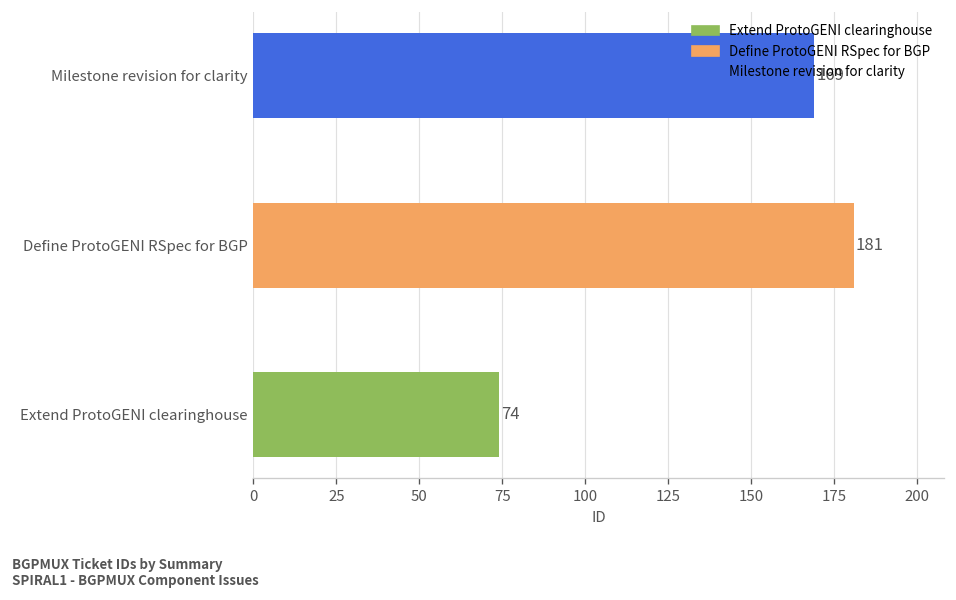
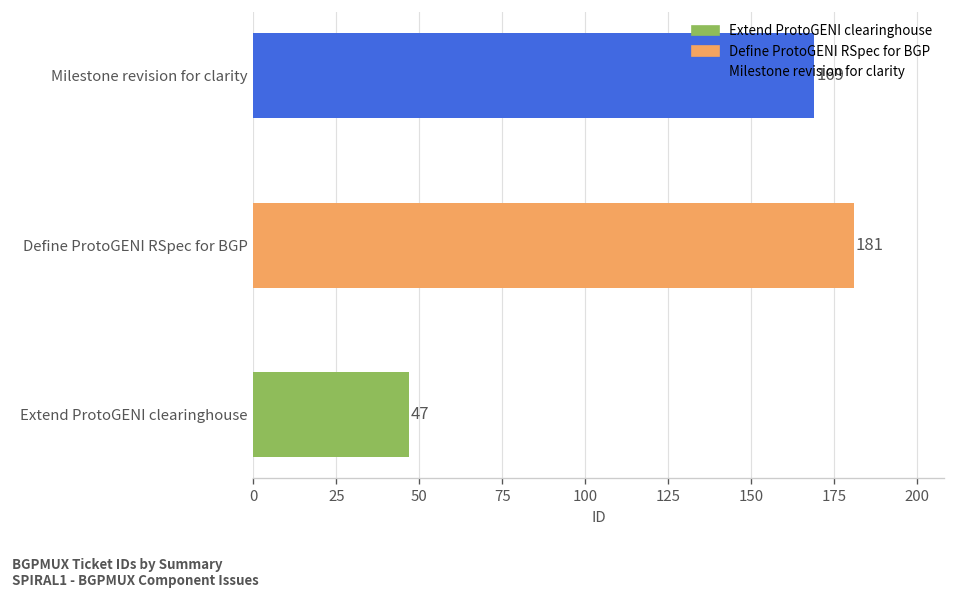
Extend ProtoGENI clearinghouse: 74 -> 47
